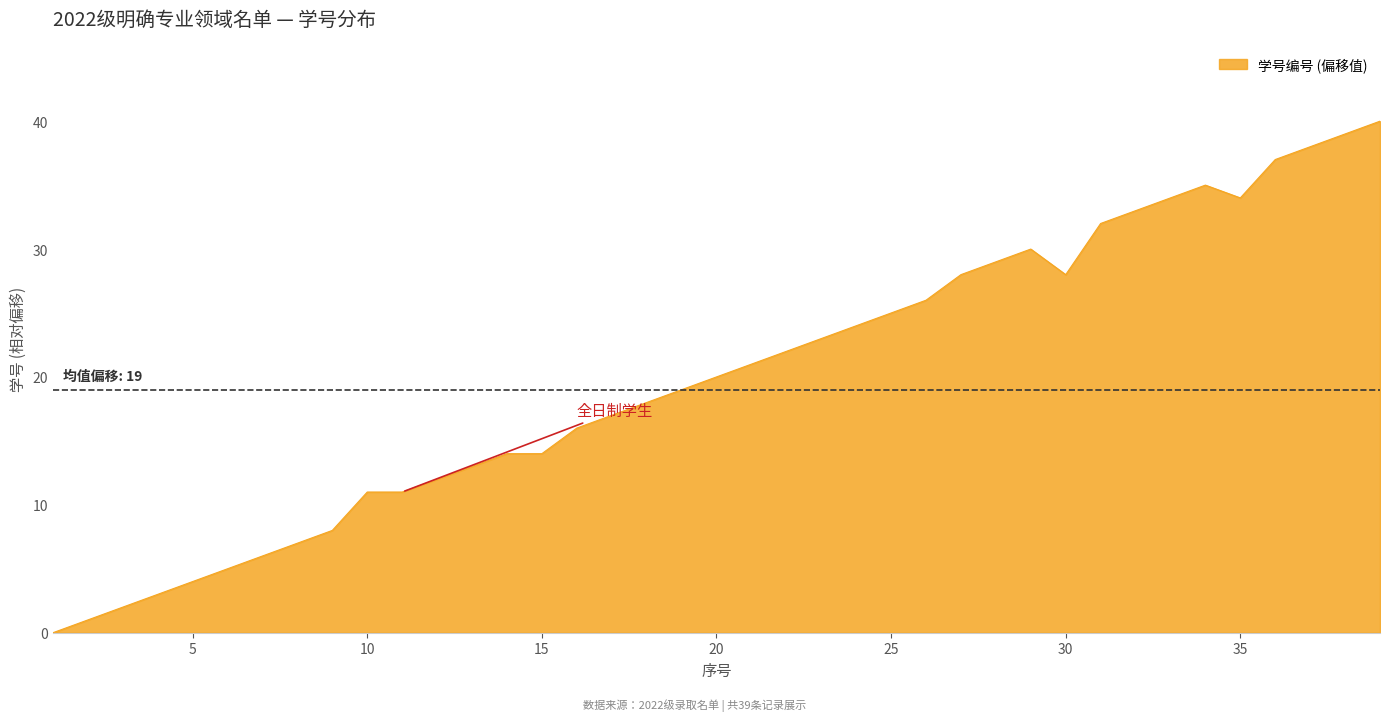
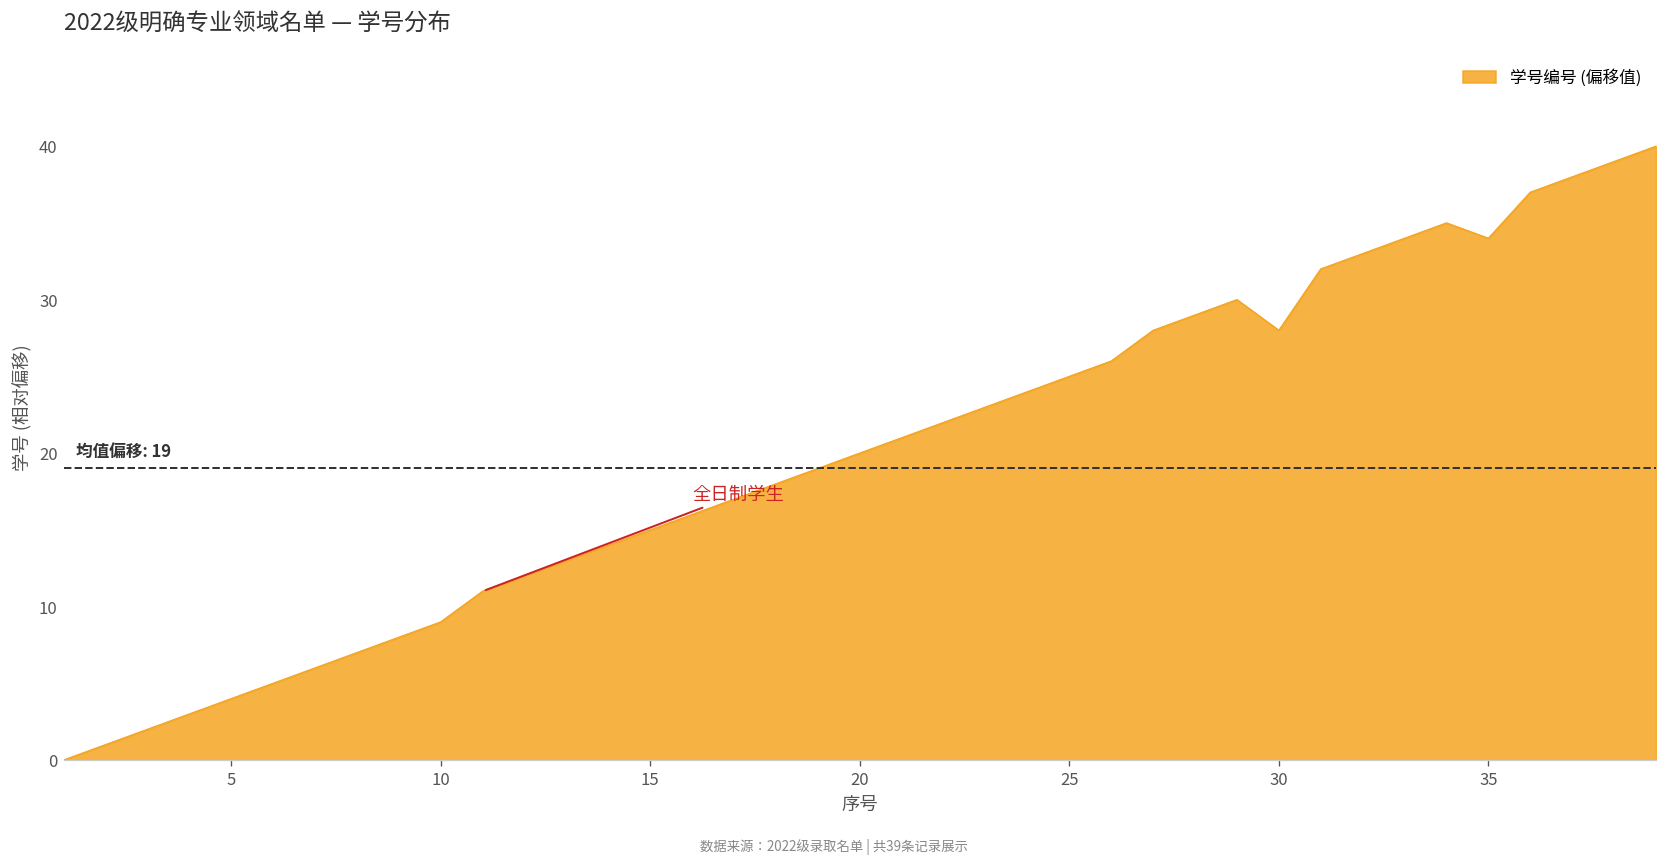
10: 11.0 -> 9.0
15: 14.0 -> 15.0
